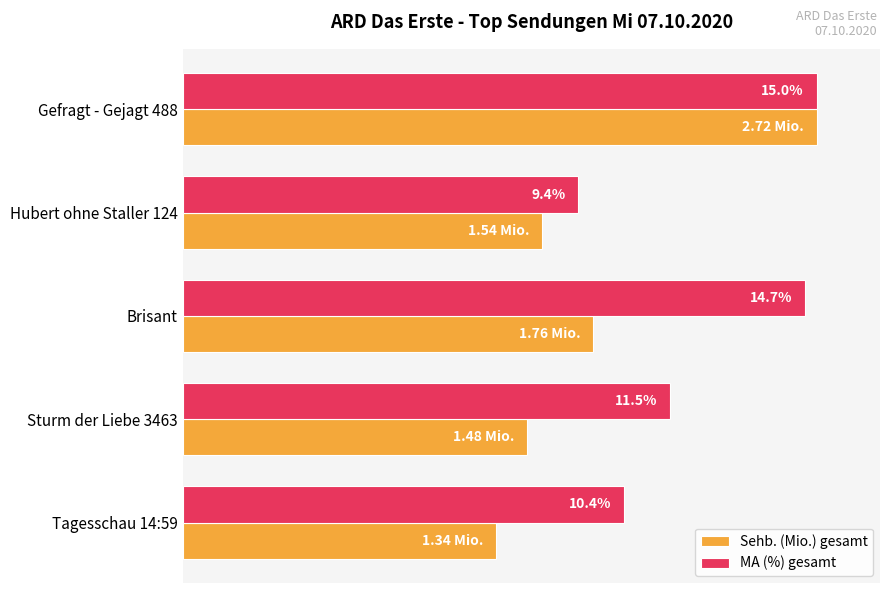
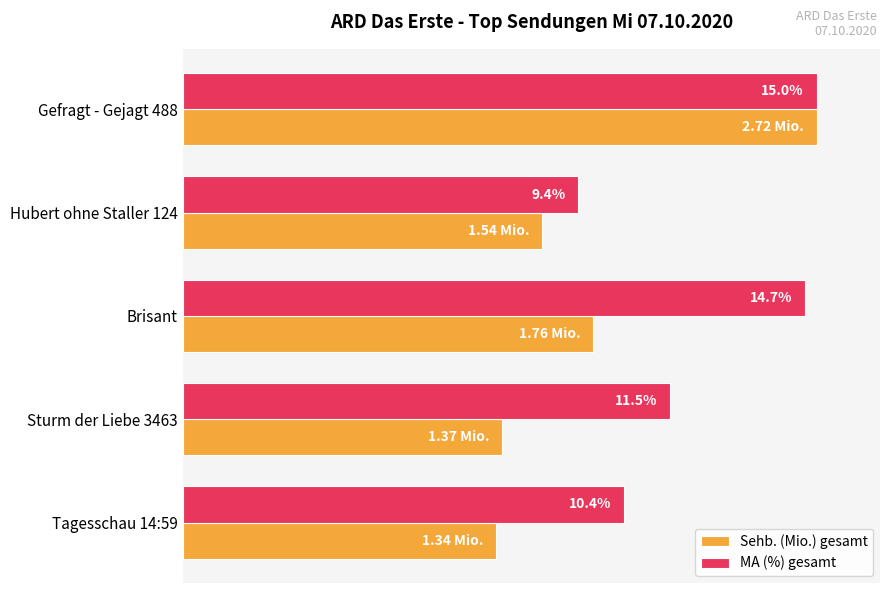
Sehb. (Mio.) gesamt, Sturm der Liebe 3463: 1.48 -> 1.37
